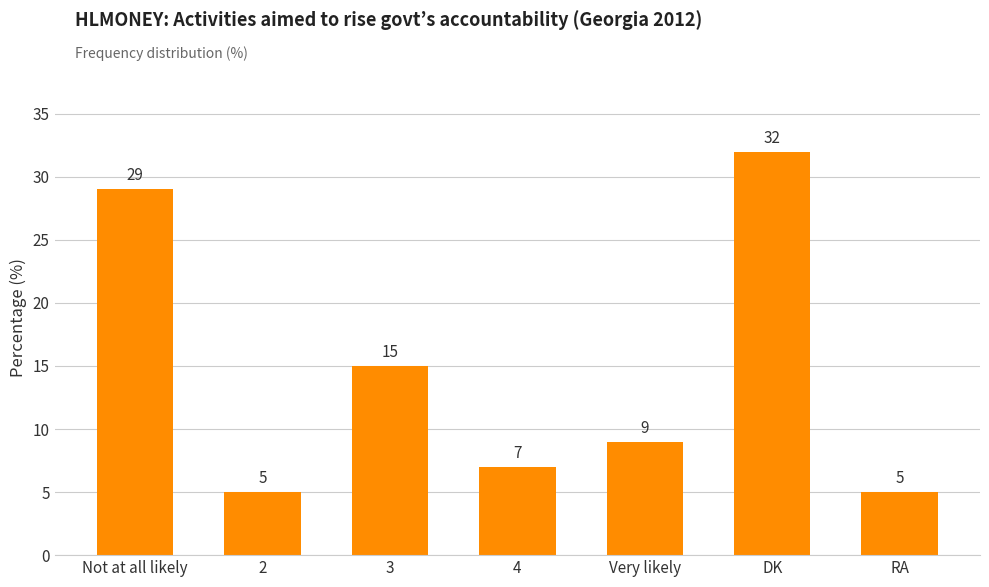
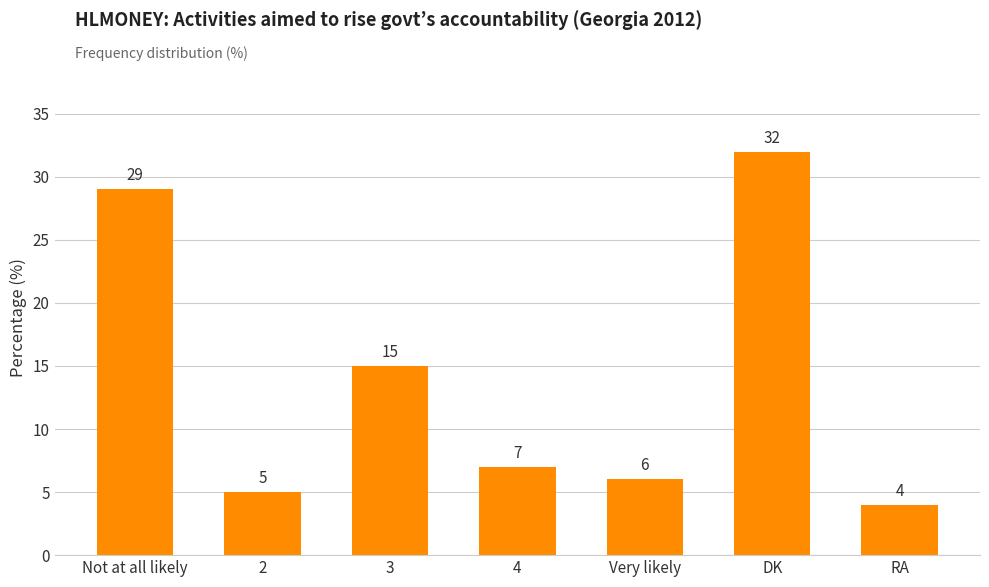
Very likely: 9 -> 6
RA: 5 -> 4
